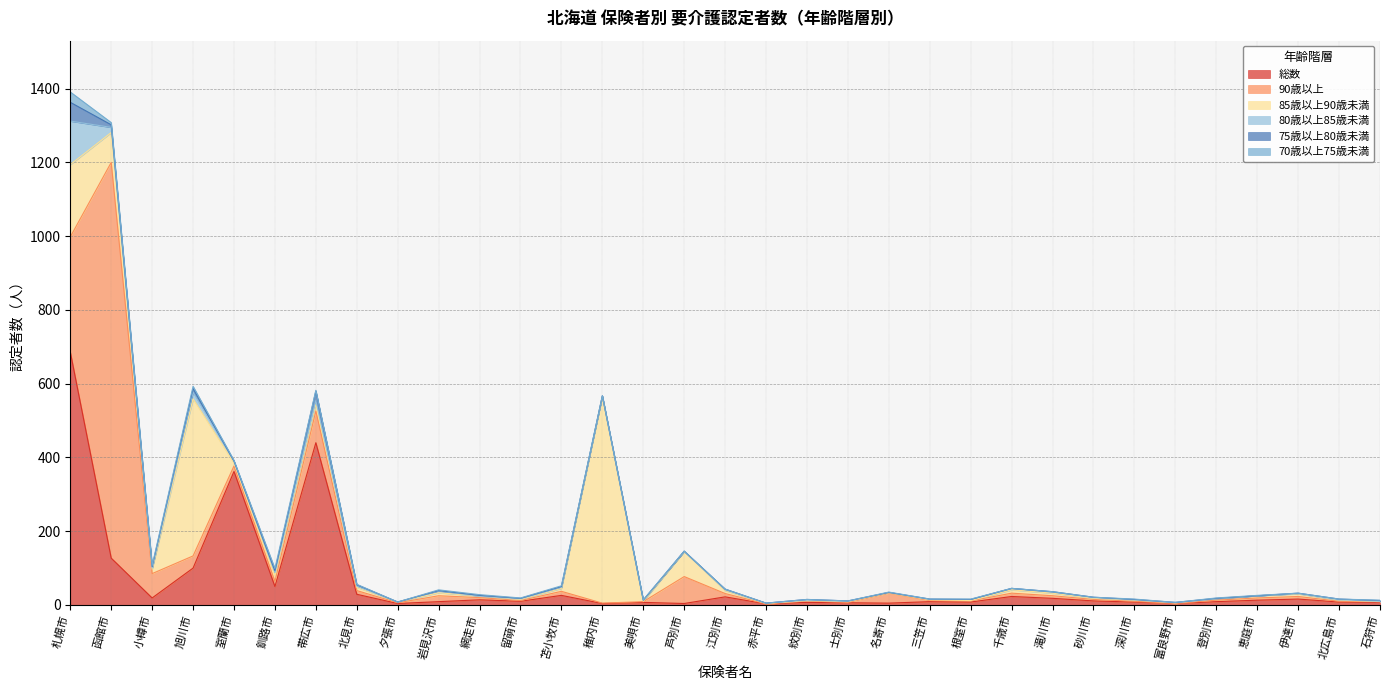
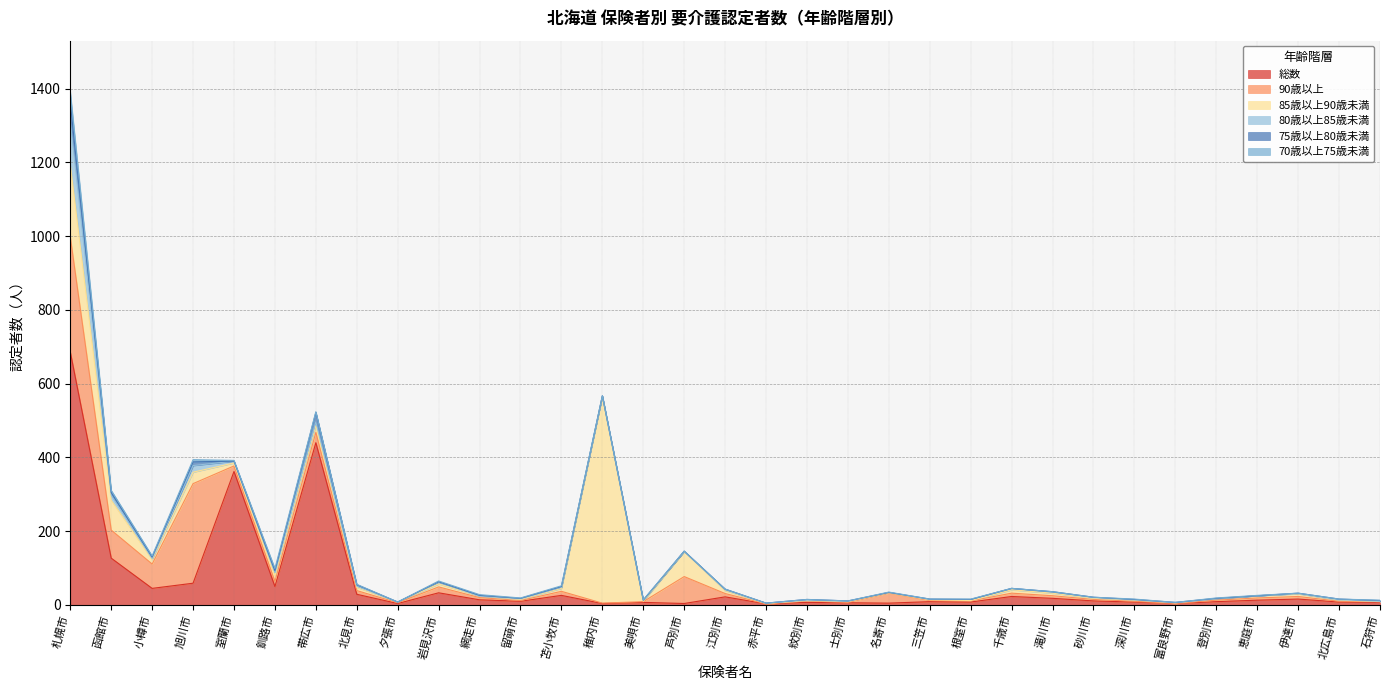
90歳以上, 函館市: 1070 -> 80
総数, 小樽市: 20 -> 50
総数, 旭川市: 100 -> 60
90歳以上, 旭川市: 30 -> 270
85歳以上90歳未満, 旭川市: 430 -> 30
90歳以上, 帯広市: 90 -> 30
総数, 岩見沢市: 10 -> 30
